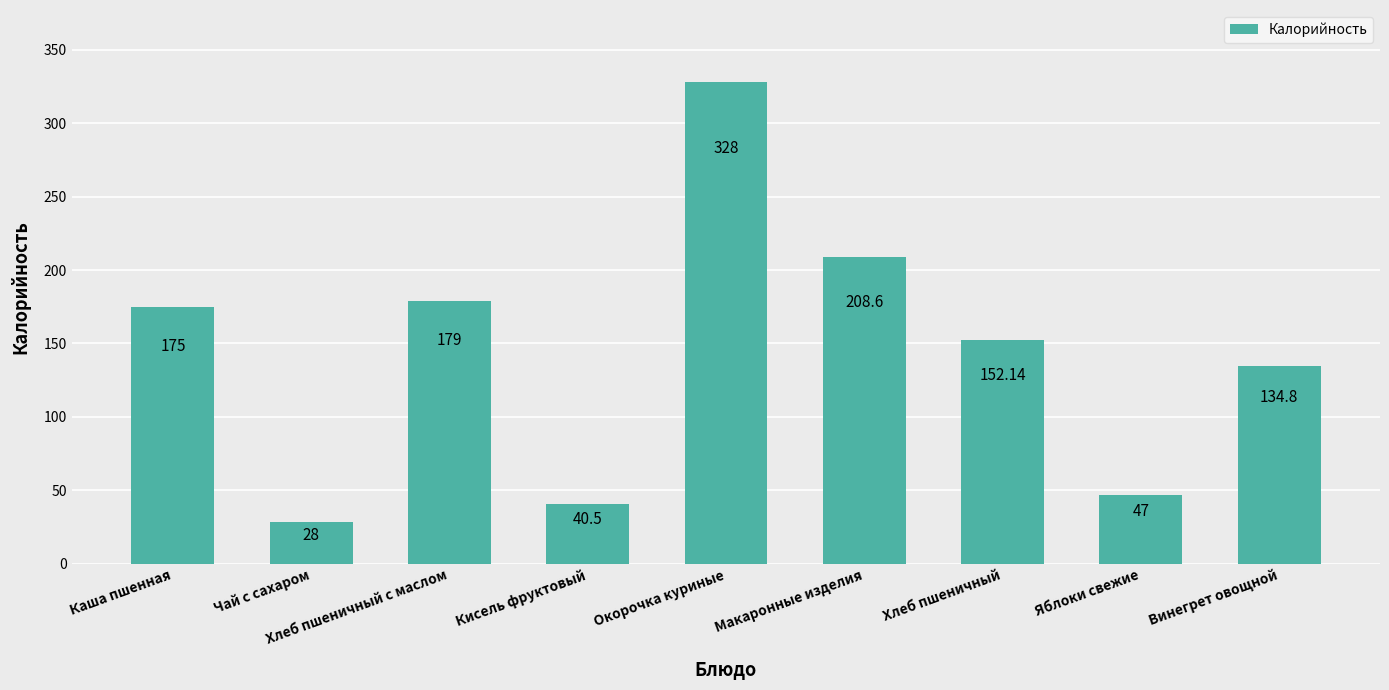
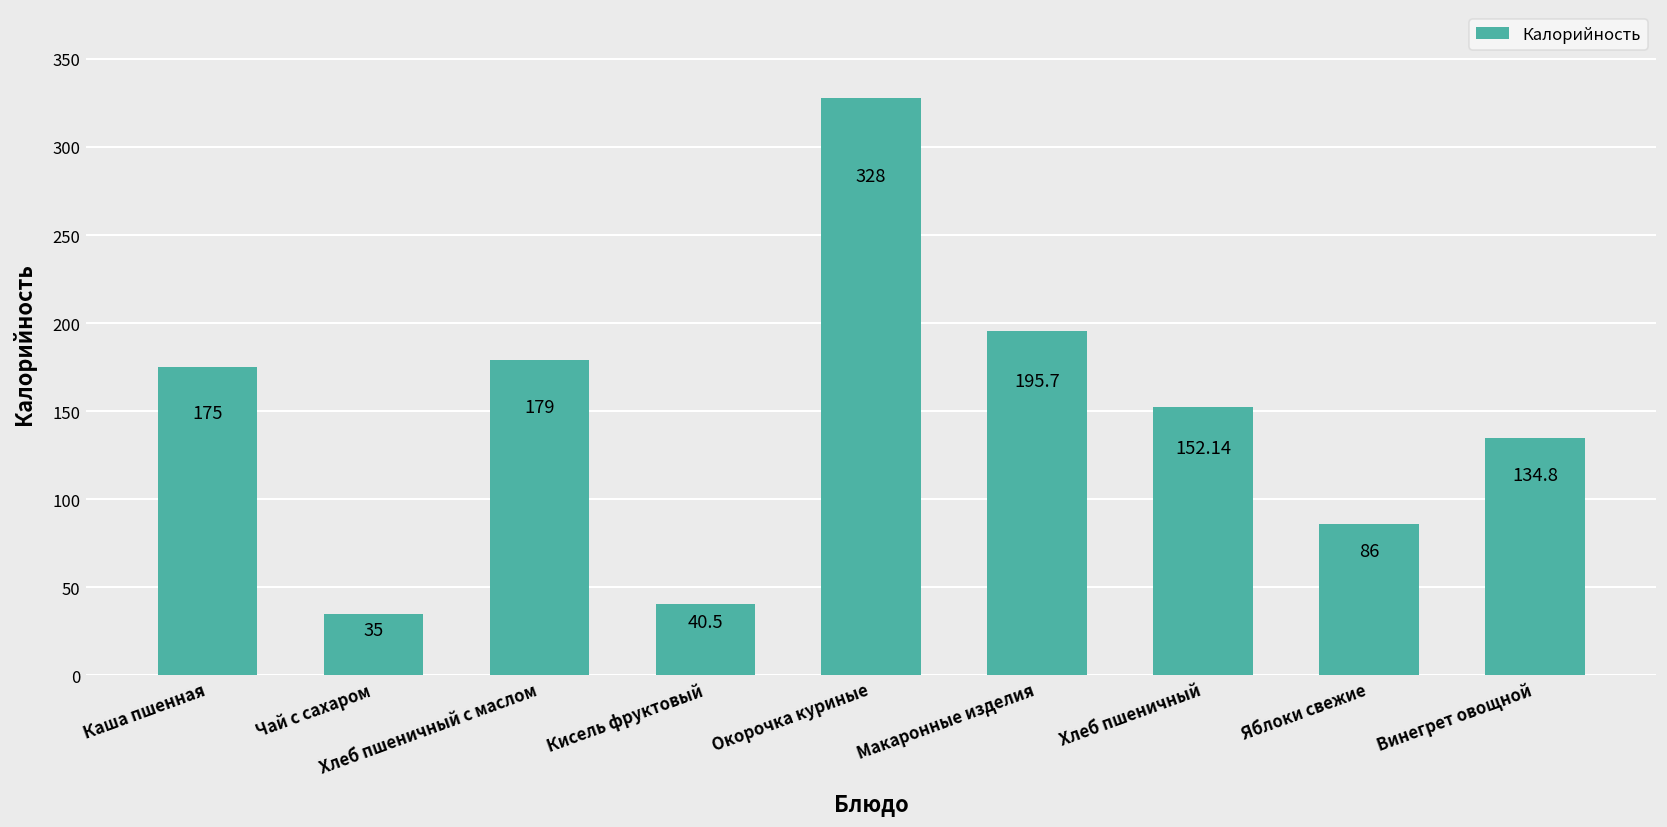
Чай с сахаром: 28 -> 35
Макаронные изделия: 208.6 -> 195.7
Яблоки свежие: 47 -> 86
